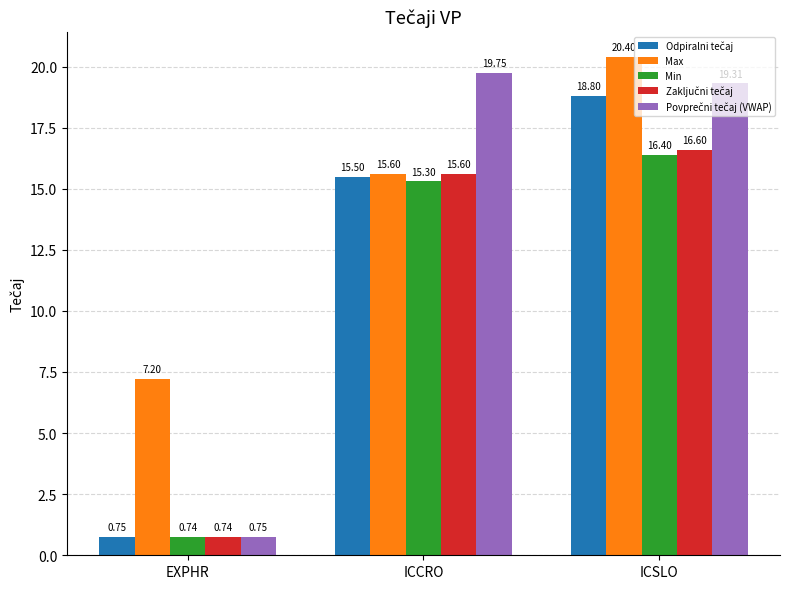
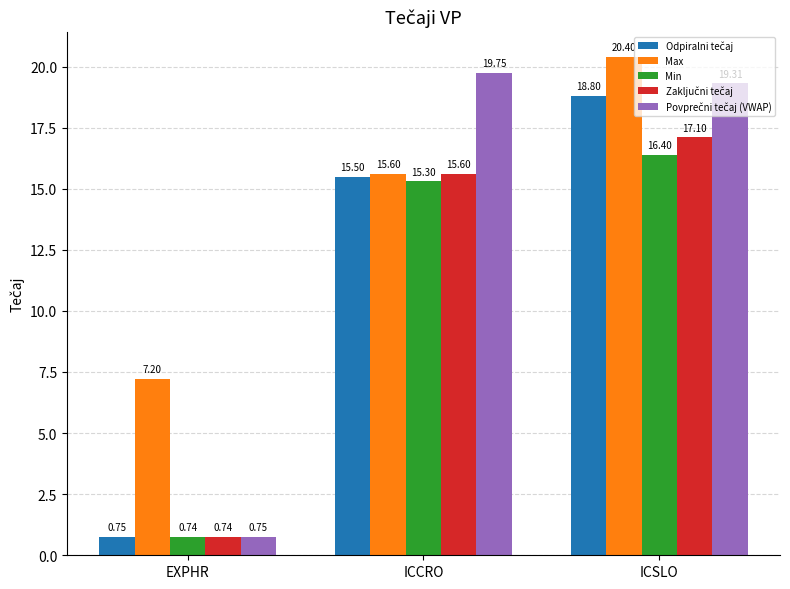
Zaključni tečaj, ICSLO: 16.60 -> 17.10
